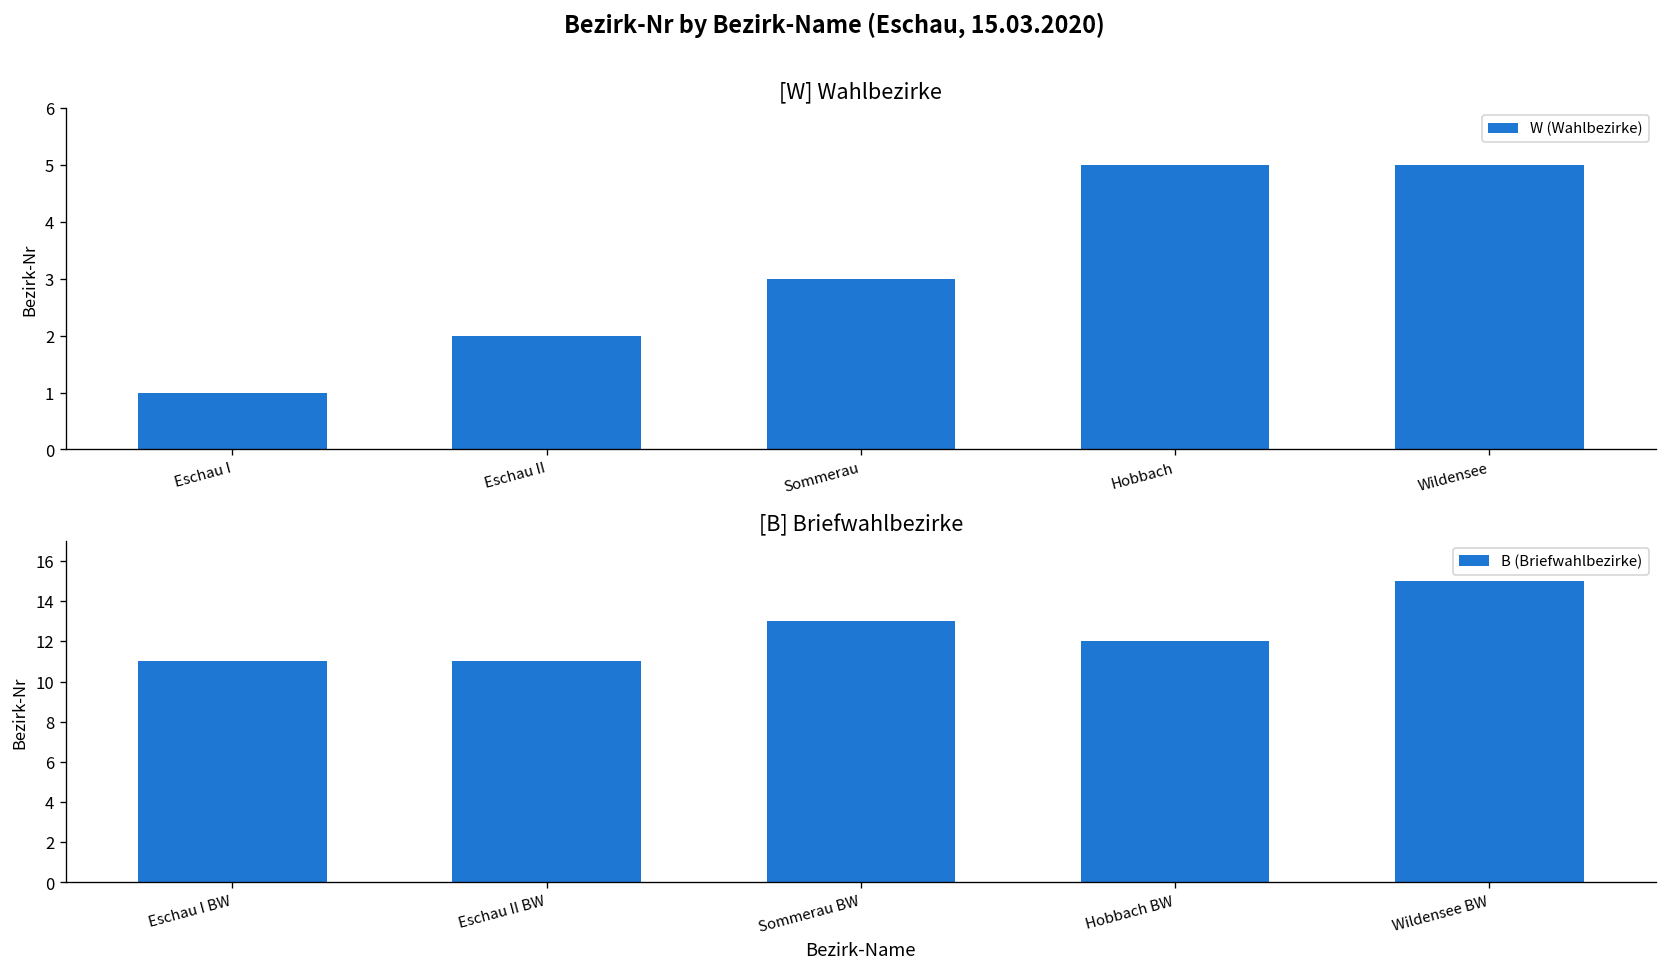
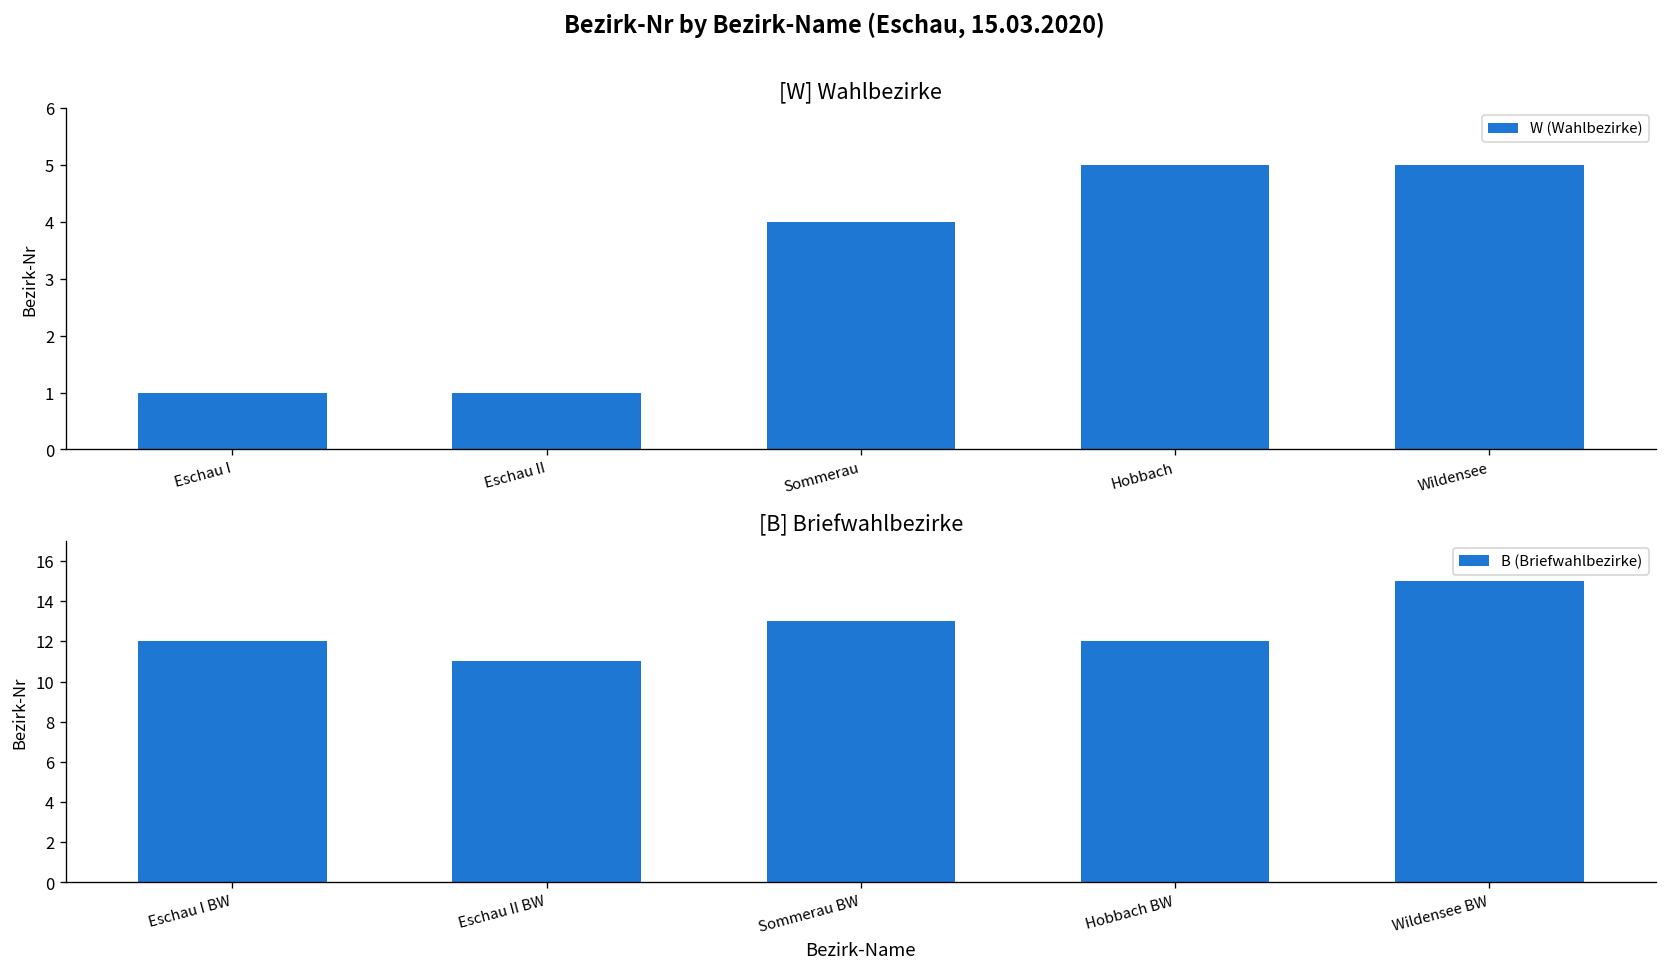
[W] Wahlbezirke, Eschau II: 2 -> 1
[W] Wahlbezirke, Sommerau: 3 -> 4
[B] Briefwahlbezirke, Eschau I BW: 11 -> 12
